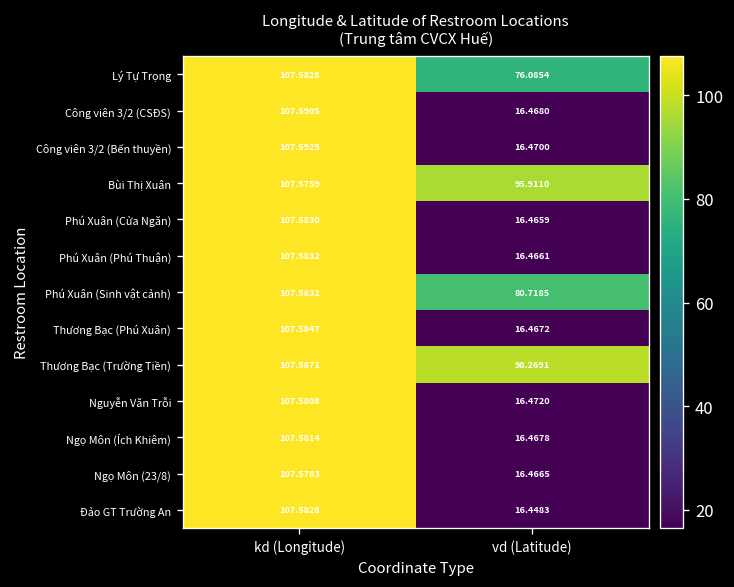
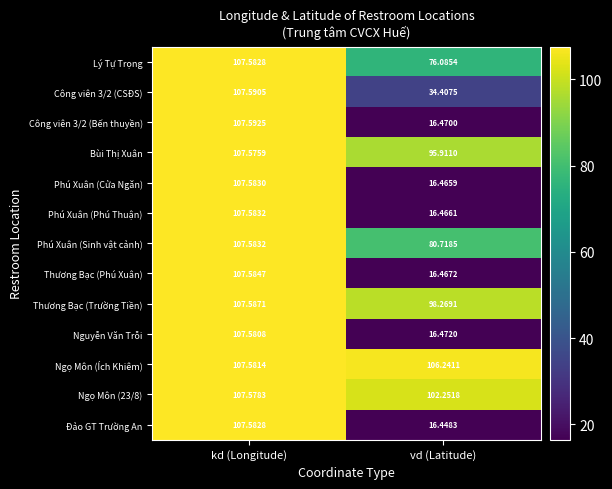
Công viên 3/2 (CSĐS), vd (Latitude): 16.4680 -> 34.4075
Ngọ Môn (Ích Khiêm), vd (Latitude): 16.4678 -> 106.2411
Ngọ Môn (23/8), vd (Latitude): 16.4665 -> 102.2518
